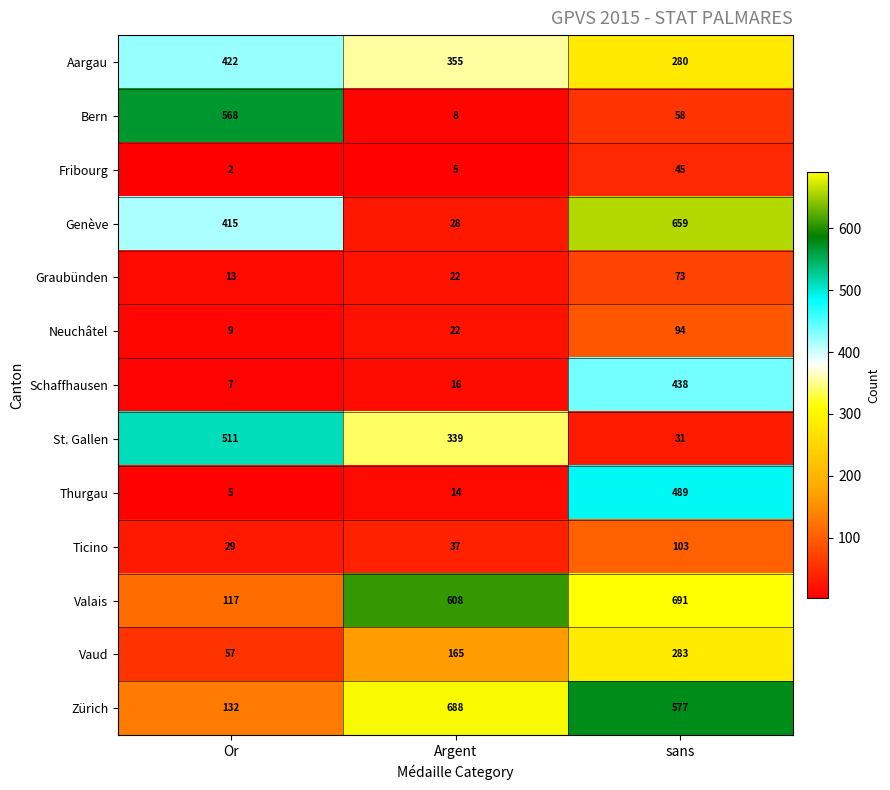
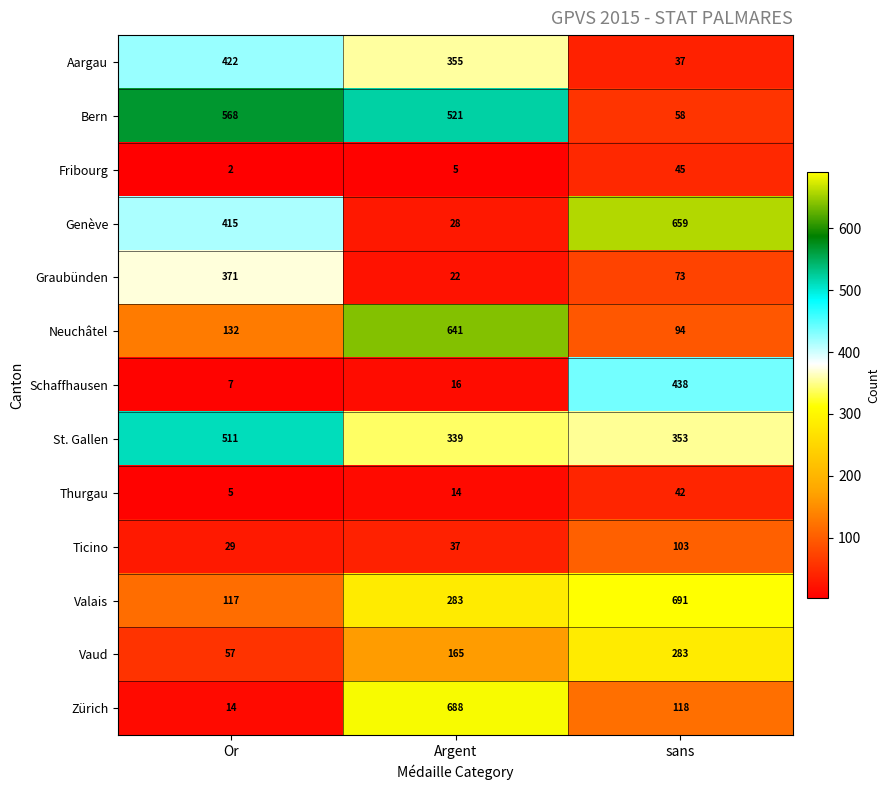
Aargau, sans: 280 -> 37
Bern, Argent: 8 -> 521
Graubünden, Or: 13 -> 371
Neuchâtel, Or: 9 -> 132
Neuchâtel, Argent: 22 -> 641
St. Gallen, sans: 31 -> 353
Thurgau, sans: 489 -> 42
Valais, Argent: 608 -> 283
Zürich, Or: 132 -> 14
Zürich, sans: 577 -> 118
